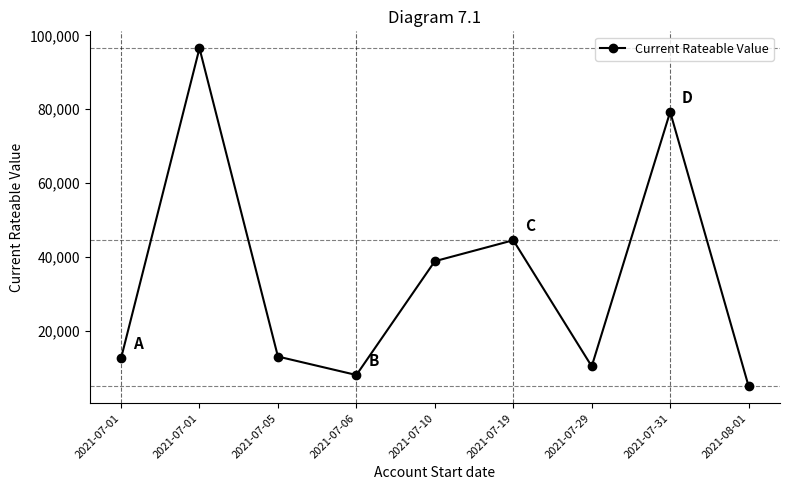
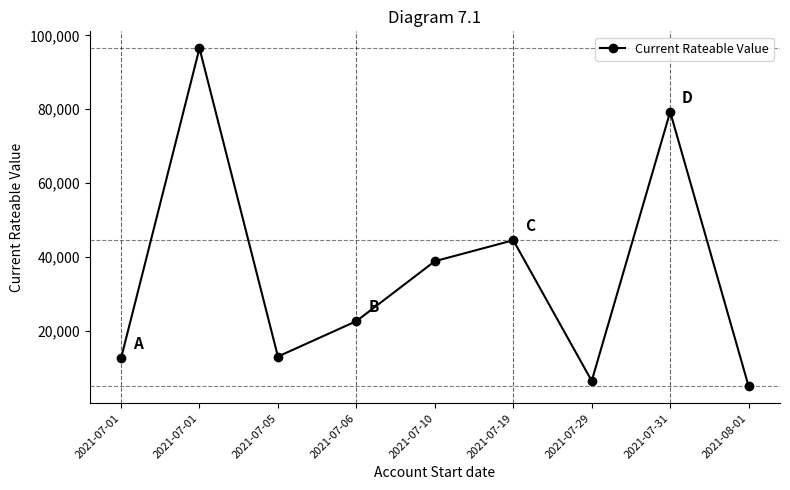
2021-07-06: 8,000 -> 23,000
2021-07-29: 10,000 -> 6,000
